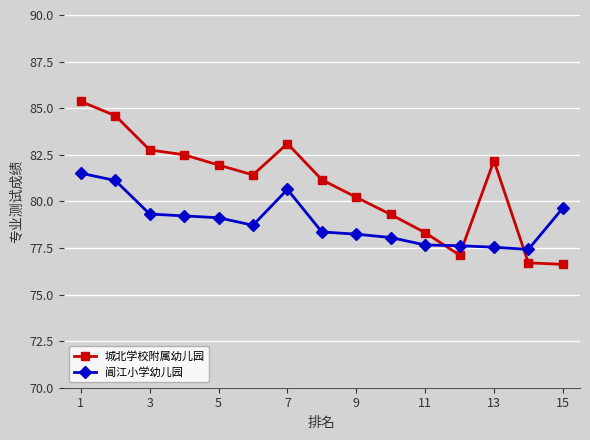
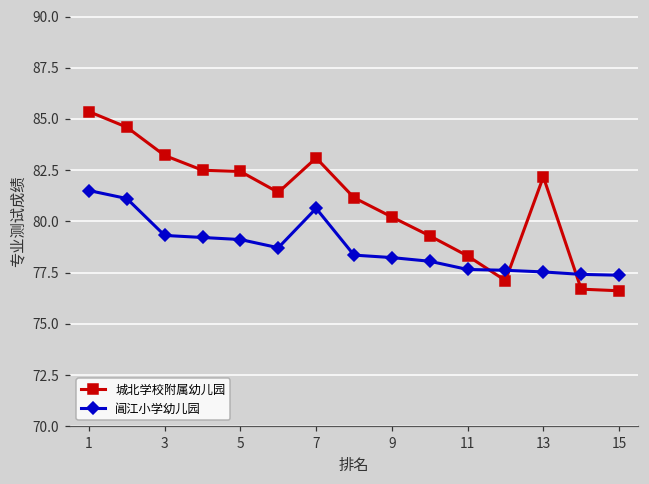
城北学校附属幼儿园, 3: 82.8 -> 83.2
城北学校附属幼儿园, 5: 82.0 -> 82.4
阊江小学幼儿园, 15: 79.6 -> 77.4
